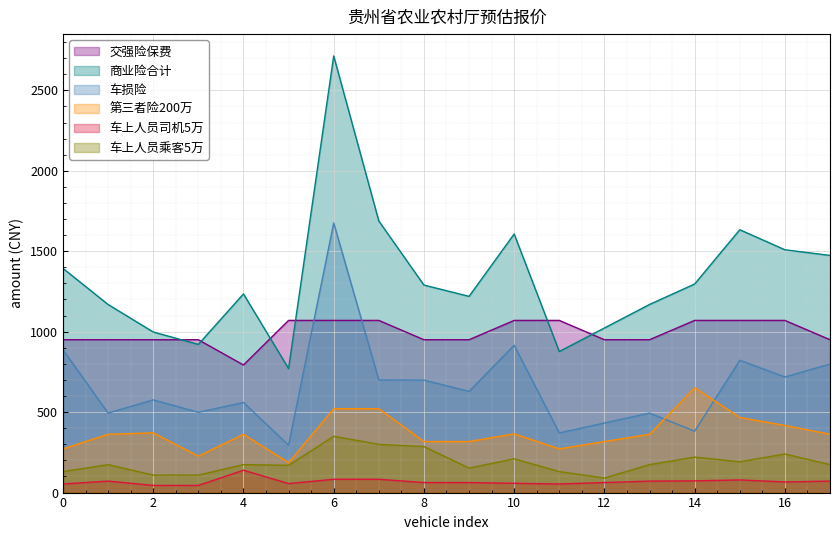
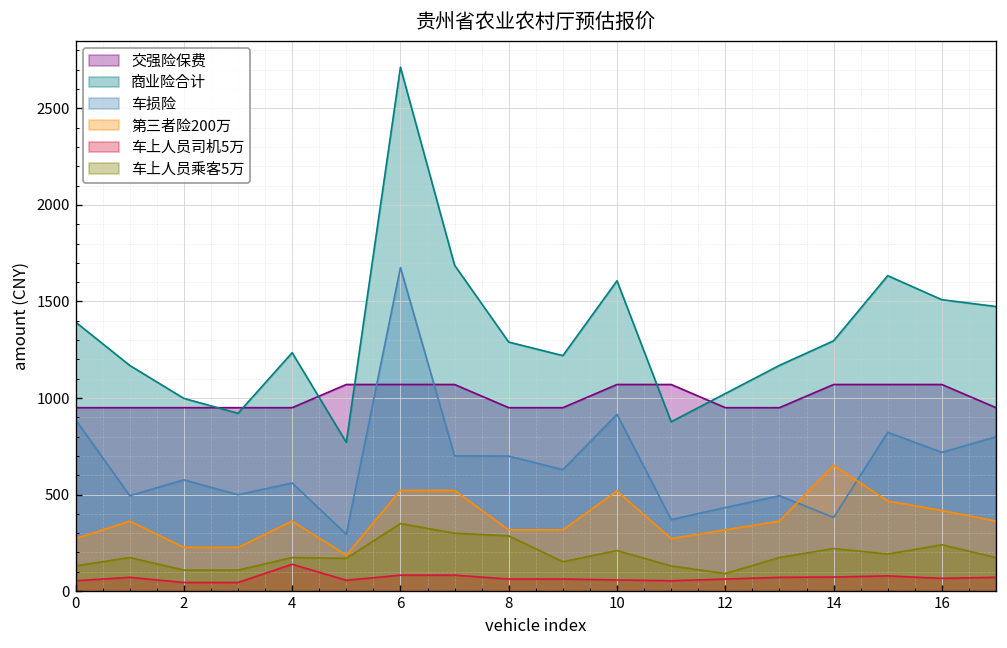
第三者险200万, 2: 370 -> 230
交强险保费, 4: 790 -> 950
第三者险200万, 10: 370 -> 520
